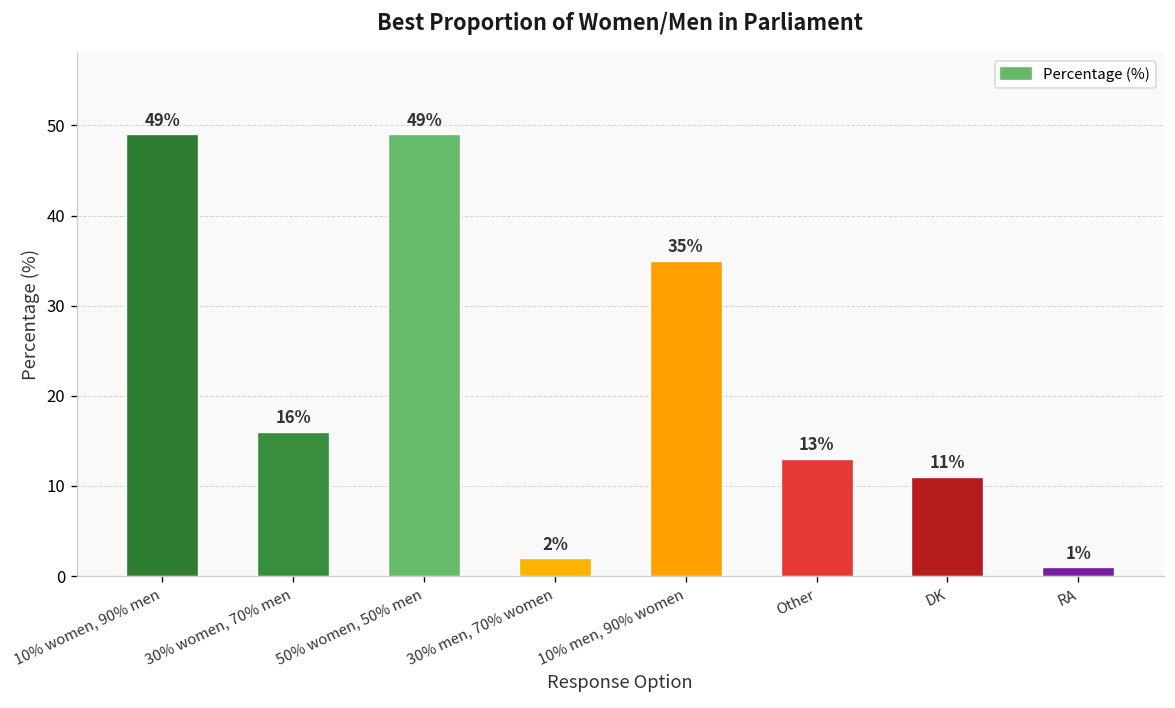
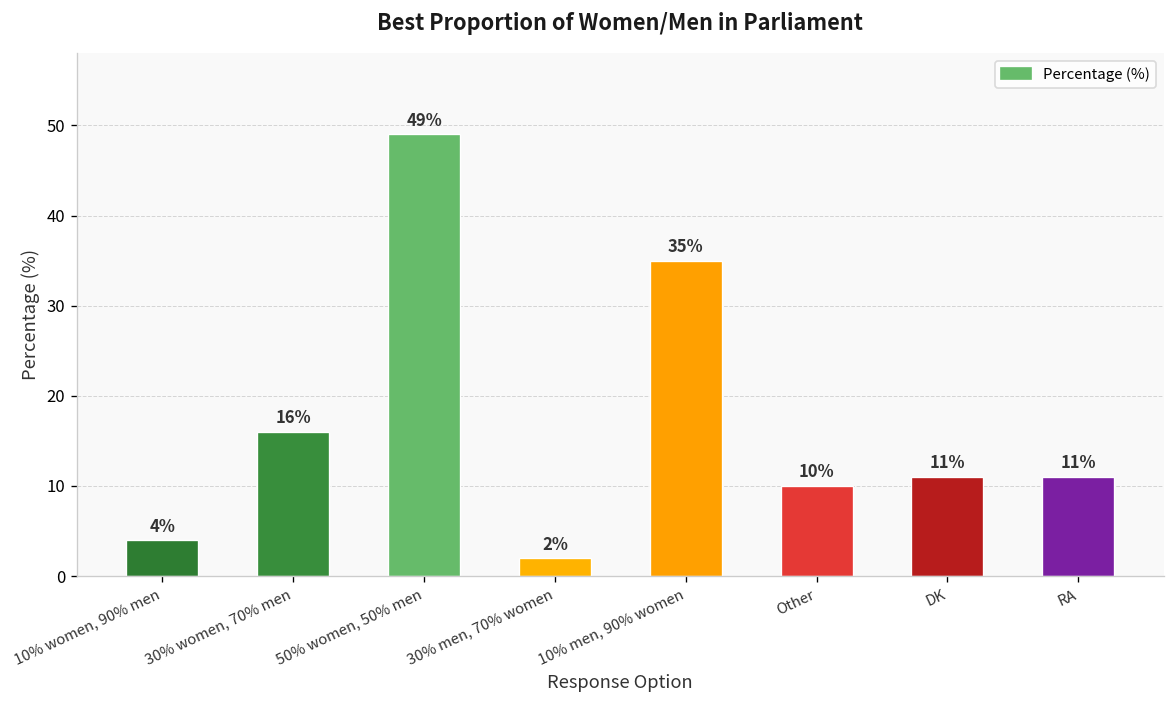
10% women, 90% men: 49% -> 4%
Other: 13% -> 10%
RA: 1% -> 11%
